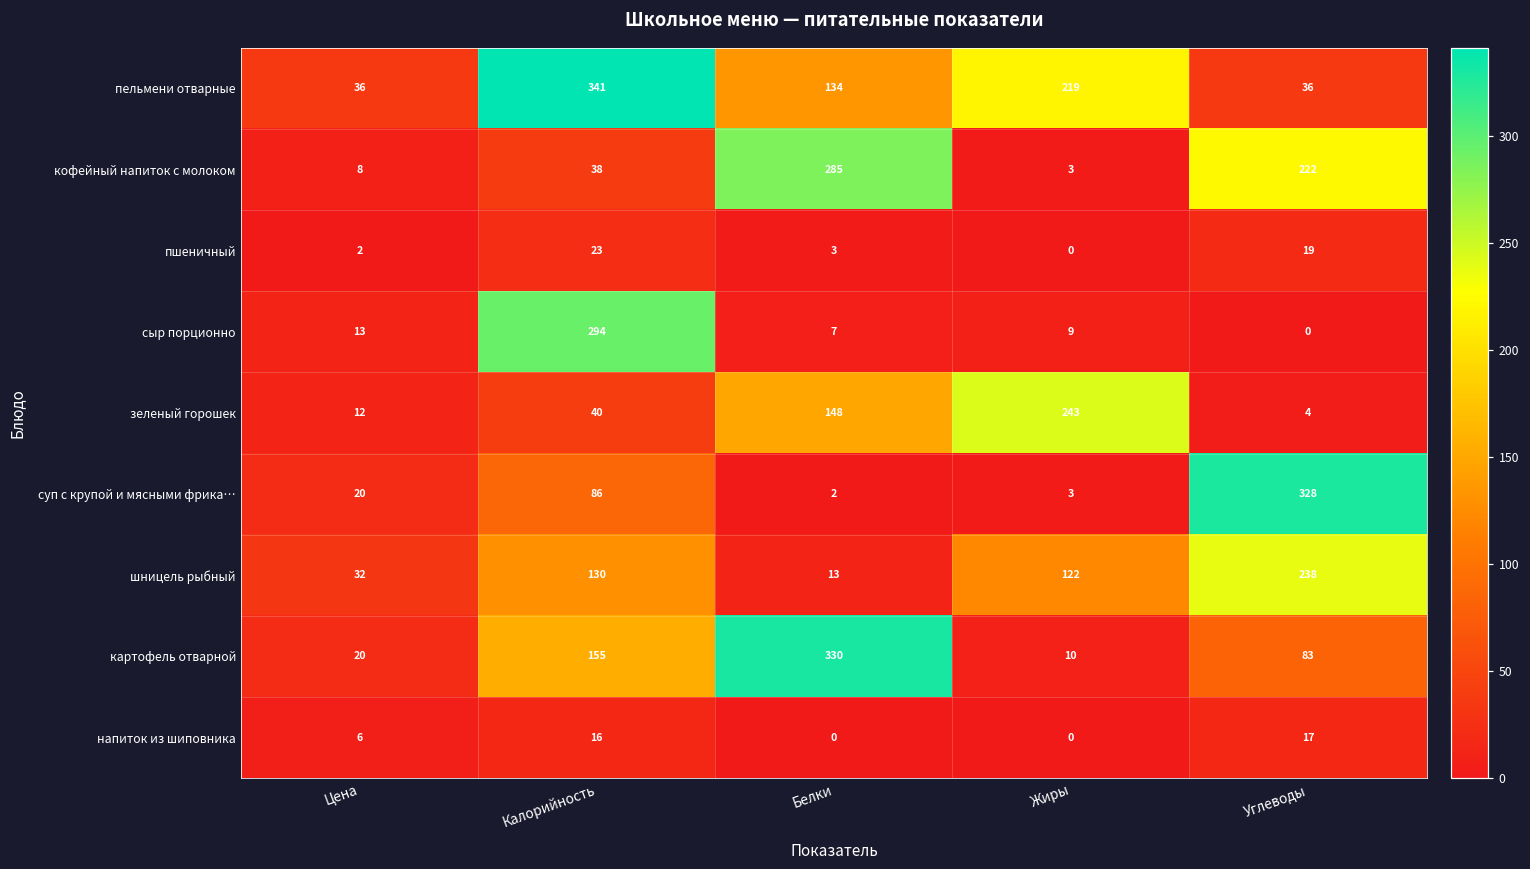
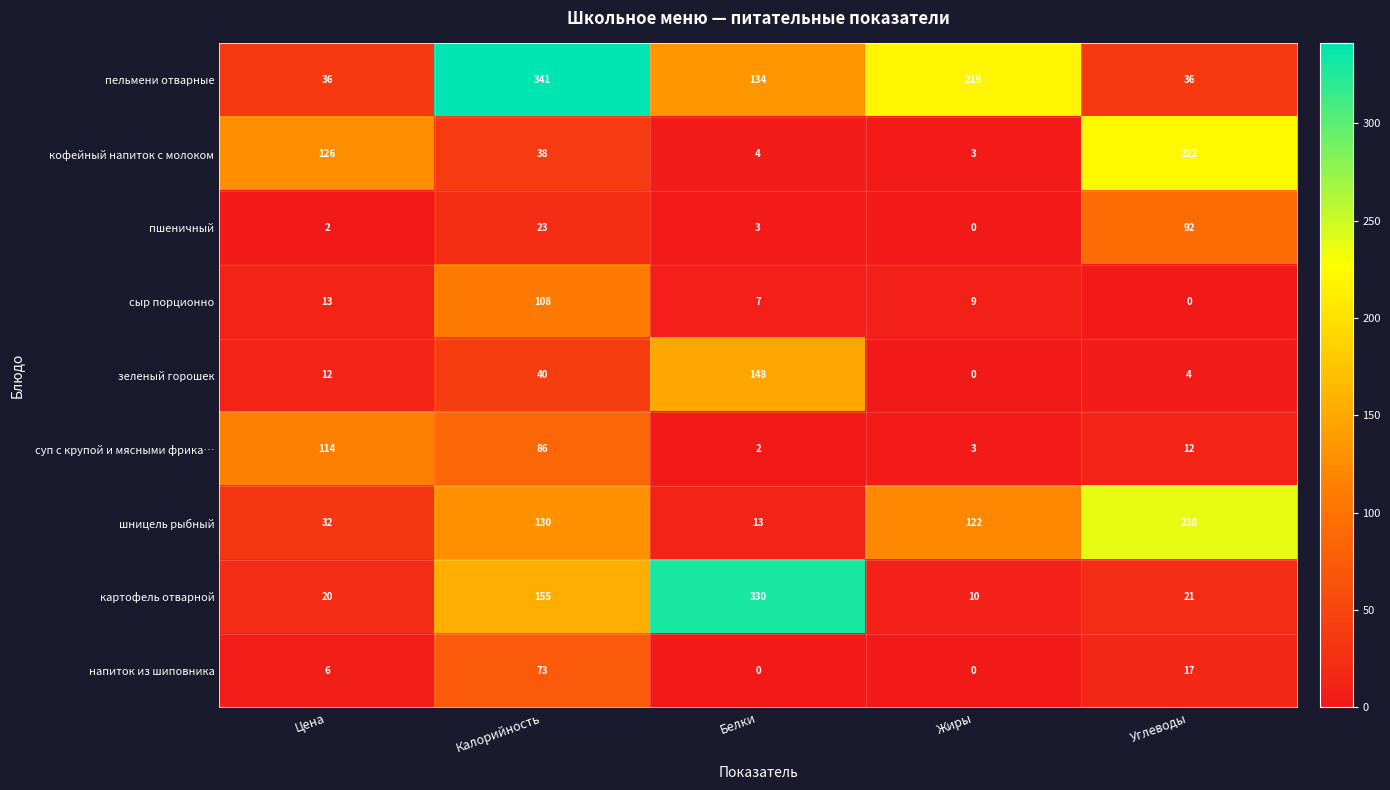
кофейный напиток с молоком, Цена: 8 -> 126
кофейный напиток с молоком, Белки: 285 -> 4
пшеничный, Углеводы: 19 -> 92
сыр порционно, Калорийность: 294 -> 108
зеленый горошек, Жиры: 243 -> 0
суп с крупой и мясными фрика…, Цена: 20 -> 114
суп с крупой и мясными фрика…, Углеводы: 328 -> 12
картофель отварной, Углеводы: 83 -> 21
напиток из шиповника, Калорийность: 16 -> 73
